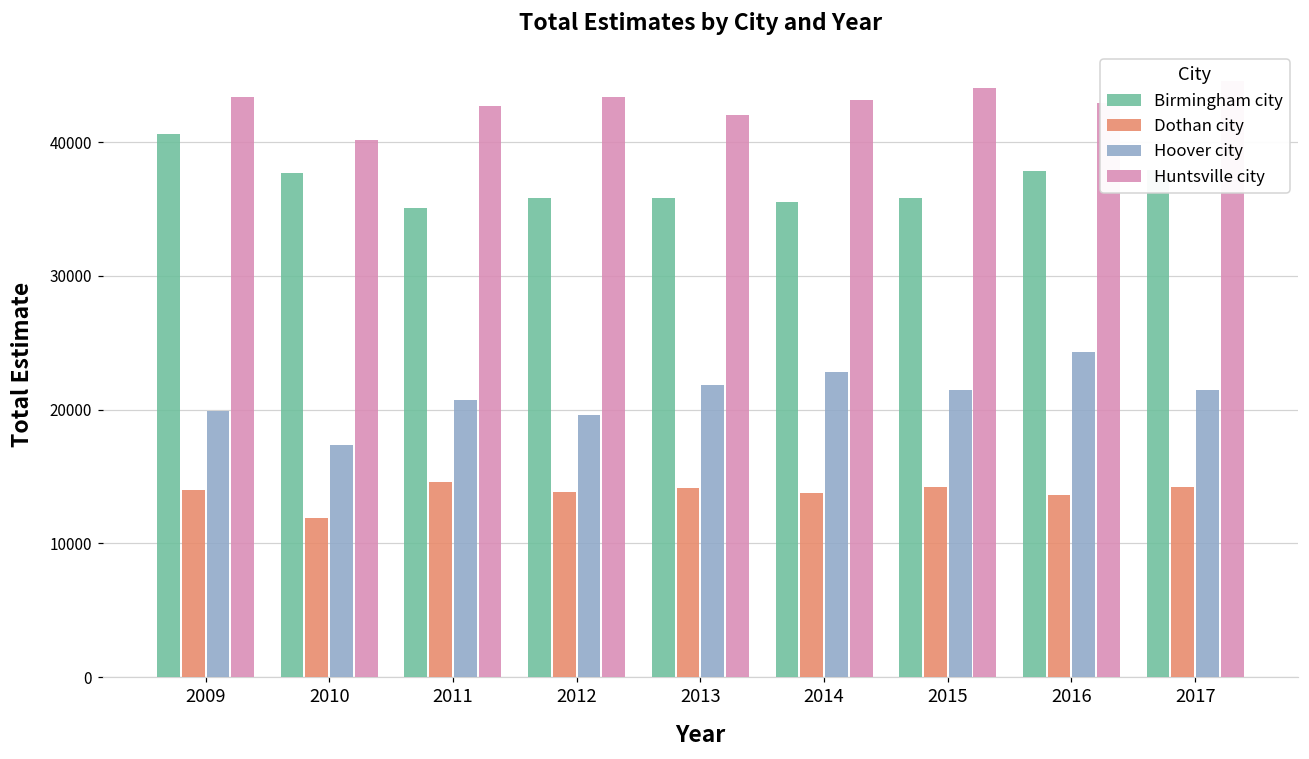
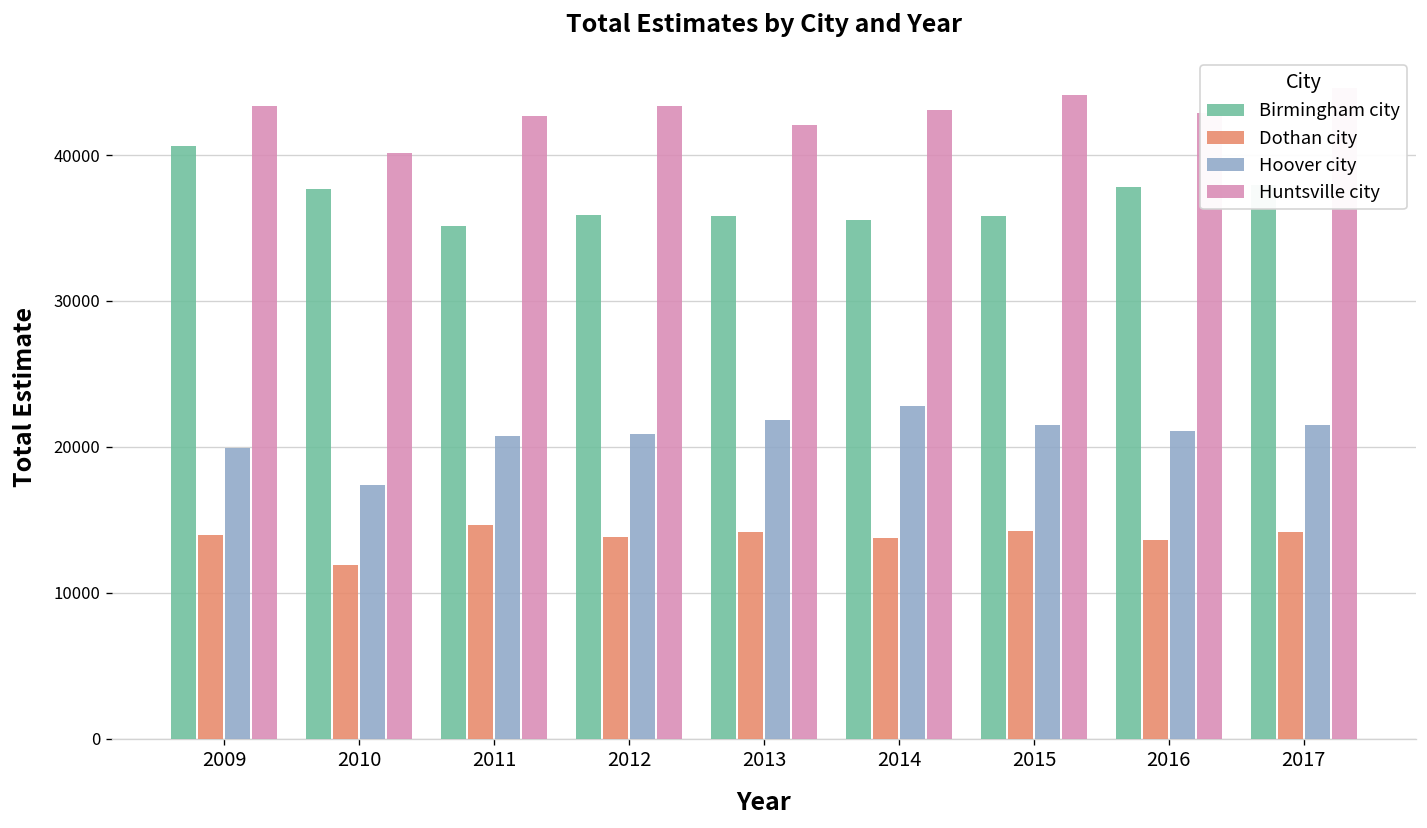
Hoover city, 2012: 19600 -> 20900
Hoover city, 2016: 24300 -> 21100
